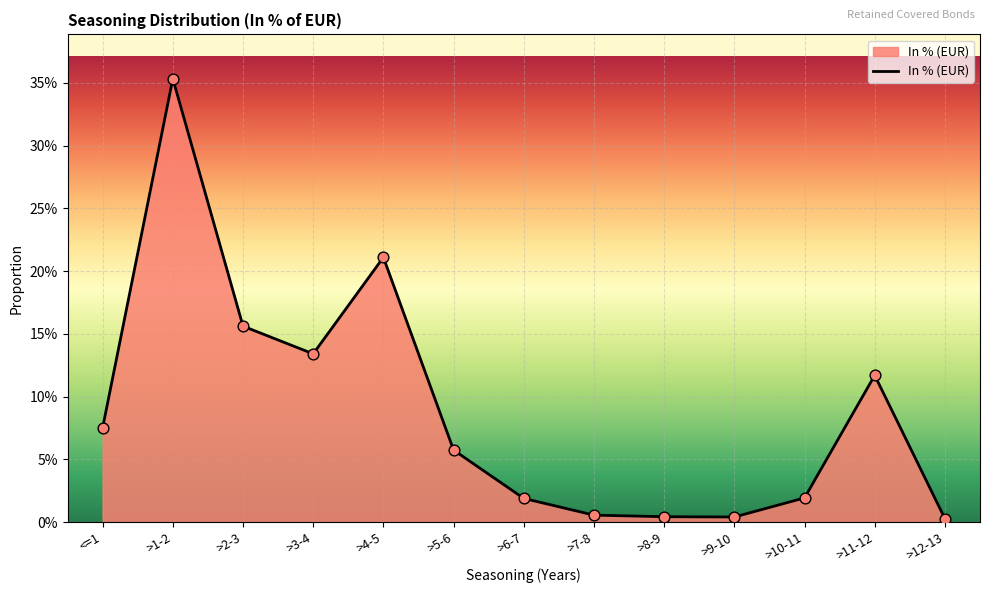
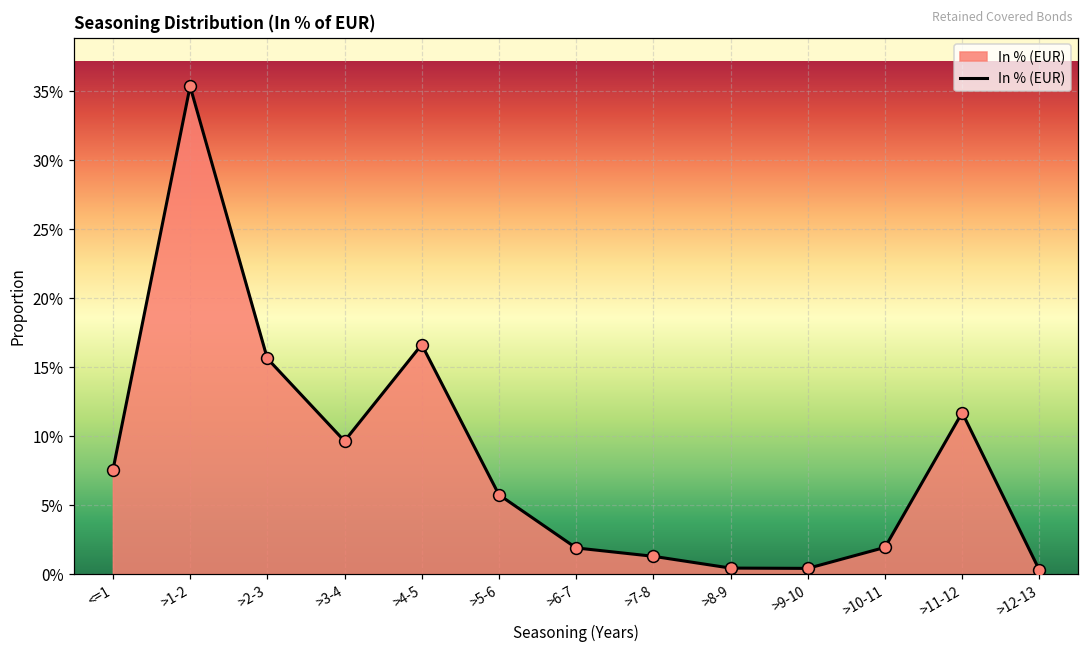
>3-4: 13.4% -> 9.6%
>4-5: 21.1% -> 16.6%
>7-8: 0.5% -> 1.3%
